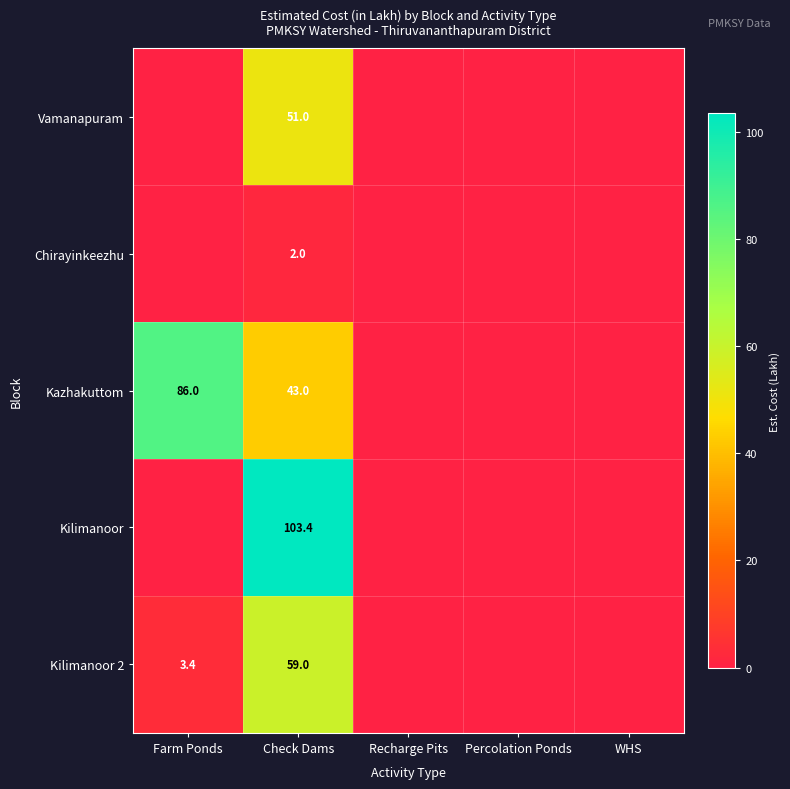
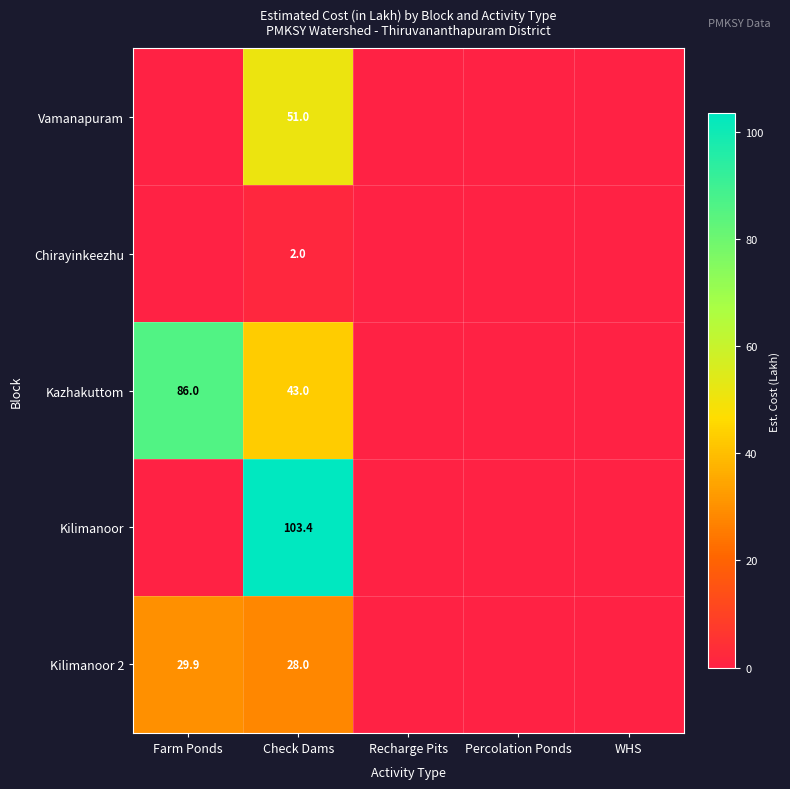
Kilimanoor 2, Farm Ponds: 3.4 -> 29.9
Kilimanoor 2, Check Dams: 59.0 -> 28.0
